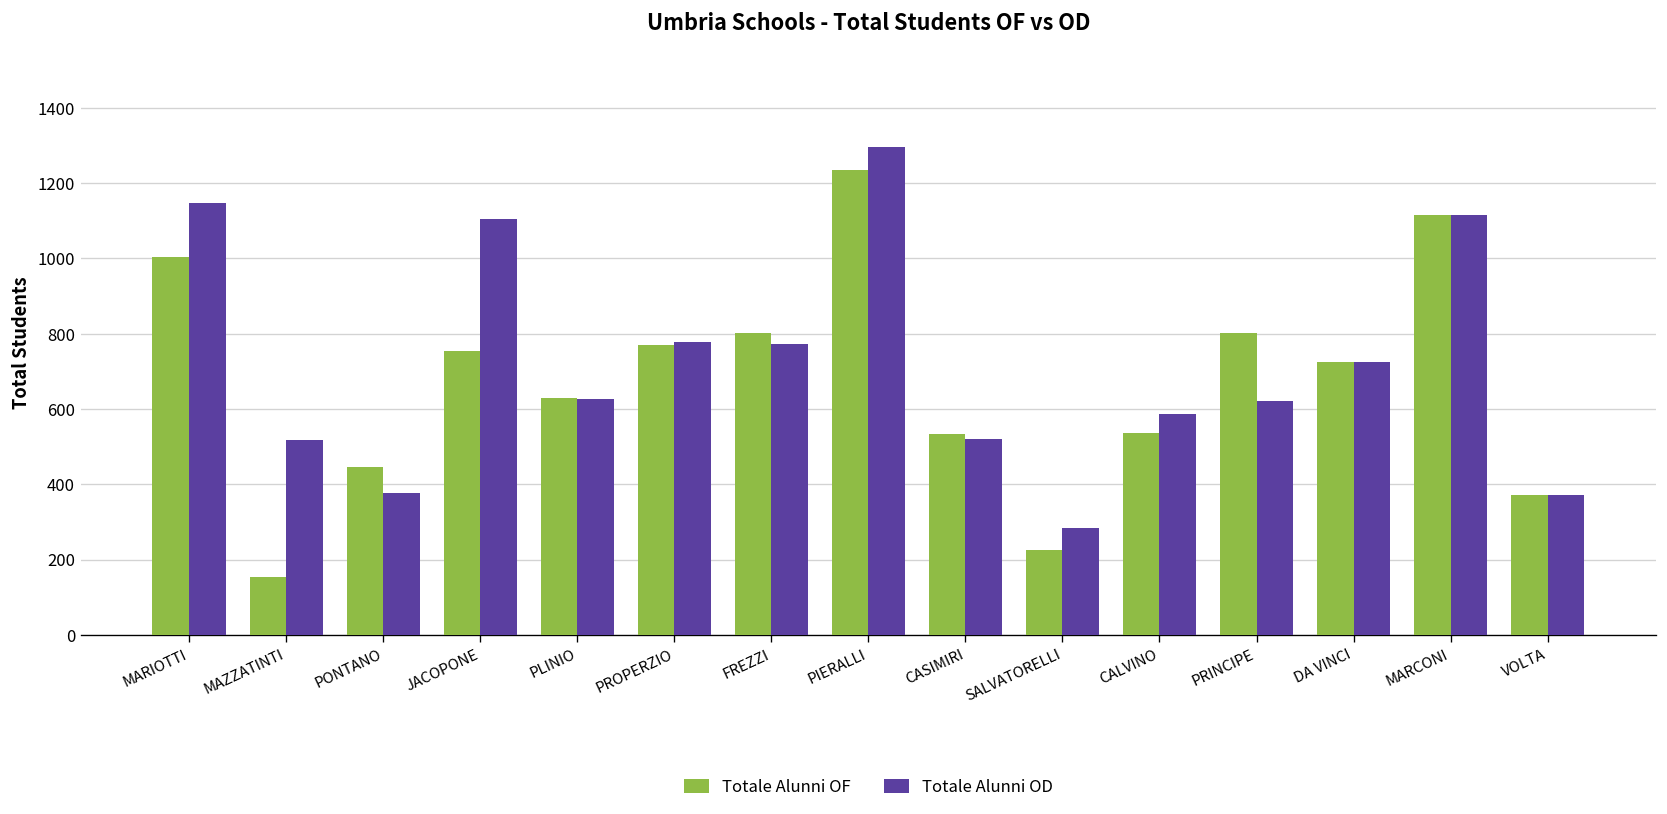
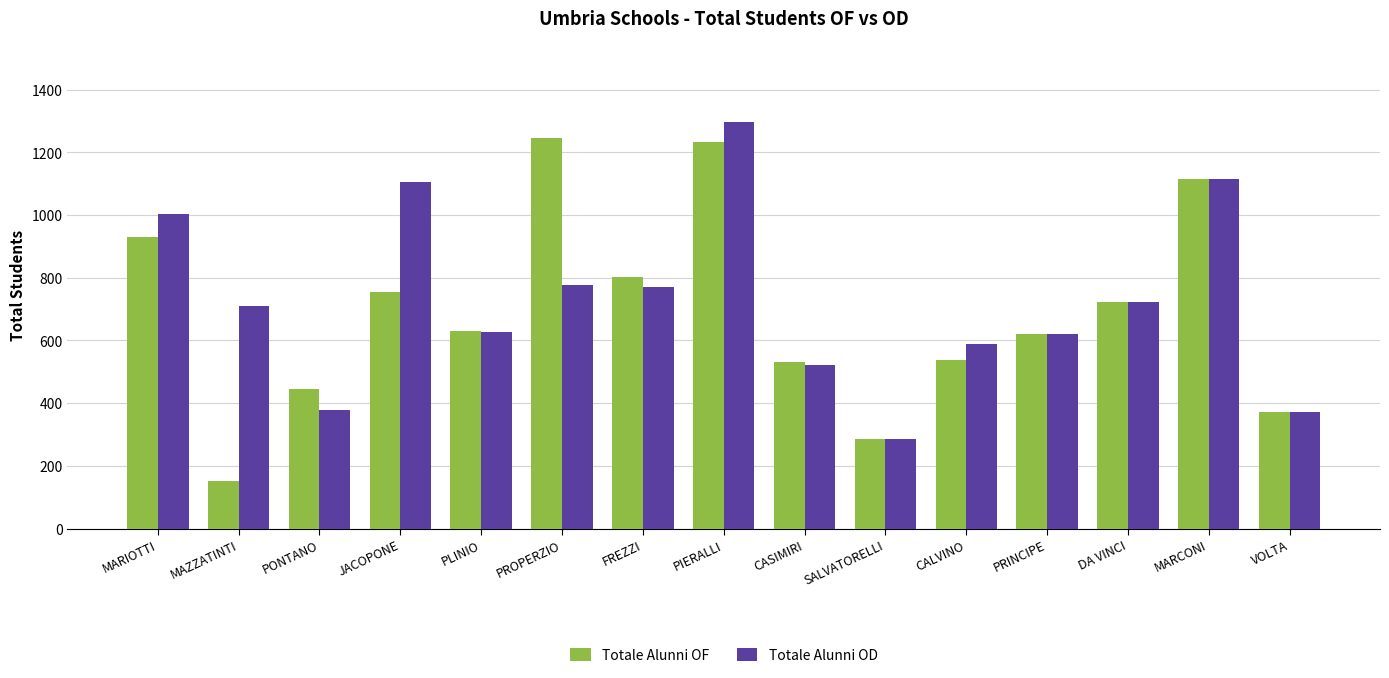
Totale Alunni OF, MARIOTTI: 1000 -> 930
Totale Alunni OD, MARIOTTI: 1150 -> 1000
Totale Alunni OD, MAZZATINTI: 520 -> 710
Totale Alunni OF, PROPERZIO: 770 -> 1250
Totale Alunni OF, SALVATORELLI: 230 -> 290
Totale Alunni OF, PRINCIPE: 800 -> 620
